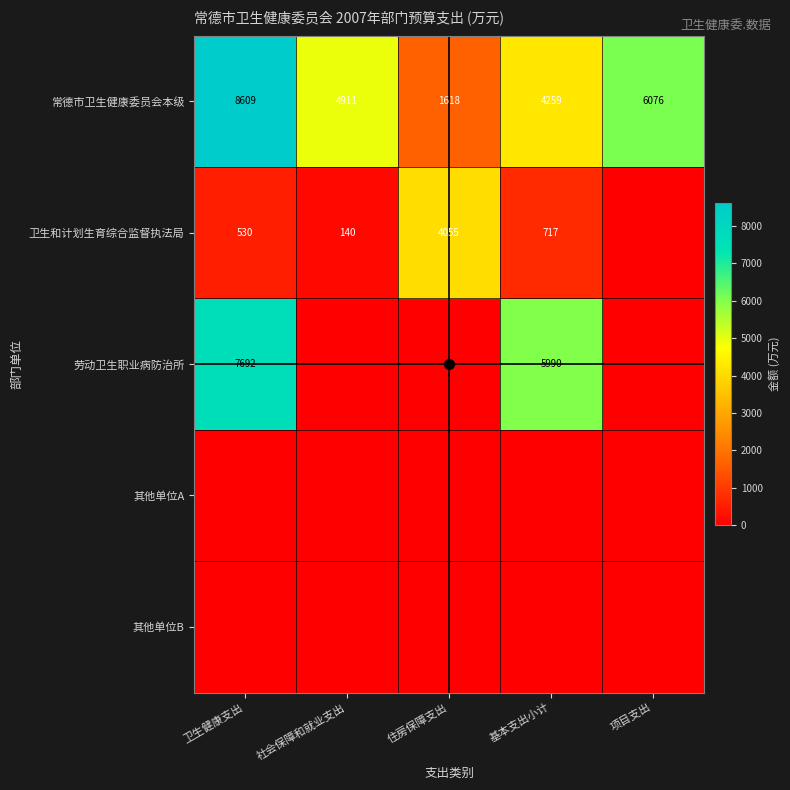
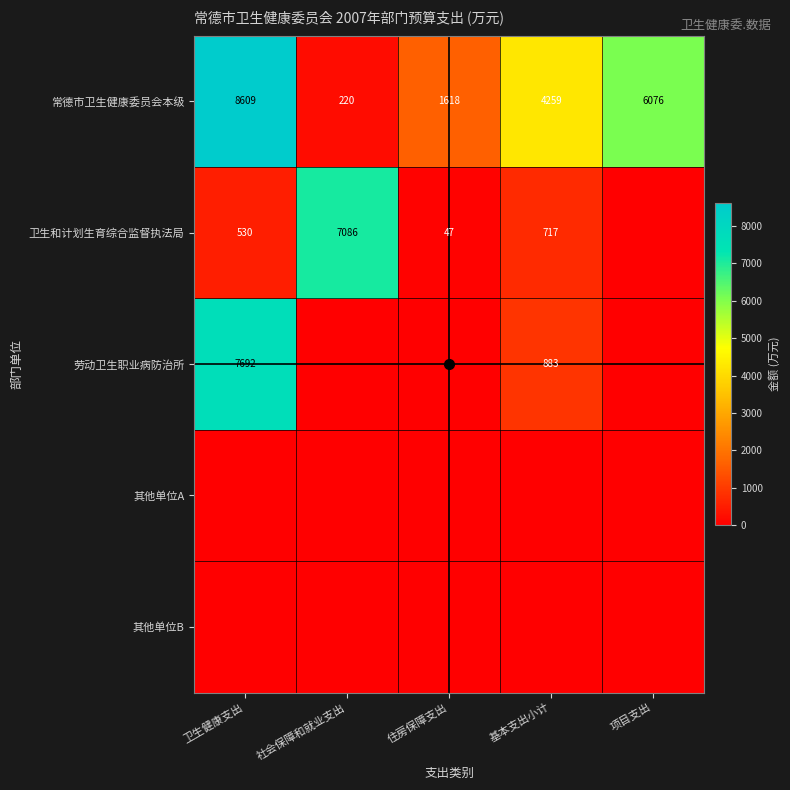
常德市卫生健康委员会本级, 社会保障和就业支出: 4911 -> 220
卫生和计划生育综合监督执法局, 社会保障和就业支出: 140 -> 7086
卫生和计划生育综合监督执法局, 住房保障支出: 4055 -> 47
劳动卫生职业病防治所, 基本支出小计: 5990 -> 883
